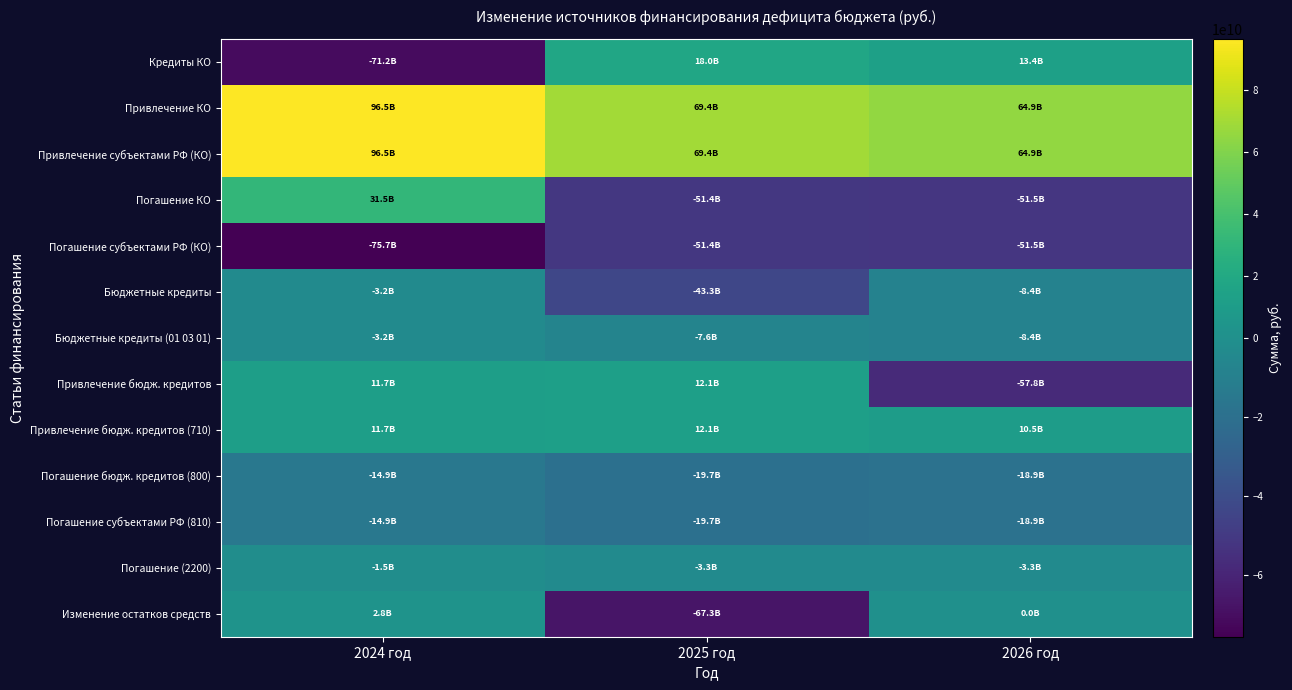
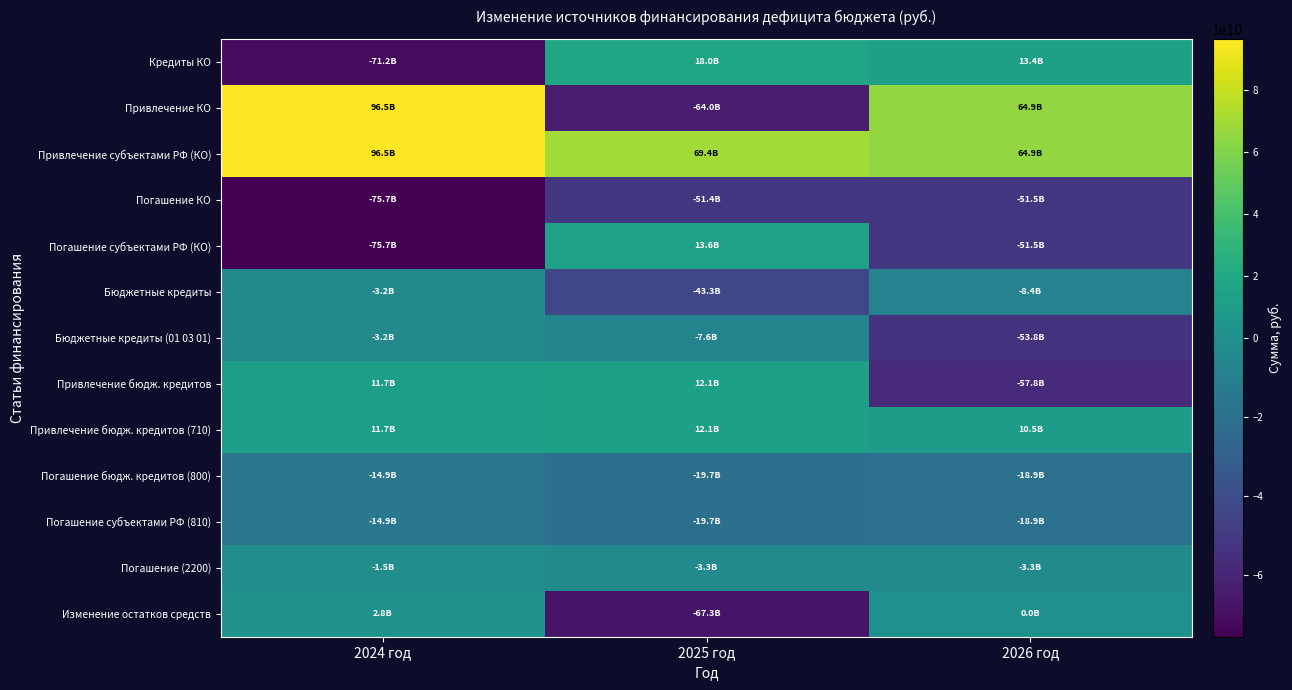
Привлечение КО, 2025 год: 69.4B -> -64.0B
Погашение КО, 2024 год: 31.5B -> -75.7B
Погашение субъектами РФ (КО), 2025 год: -51.4B -> 13.6B
Бюджетные кредиты (01 03 01), 2026 год: -8.4B -> -53.8B
